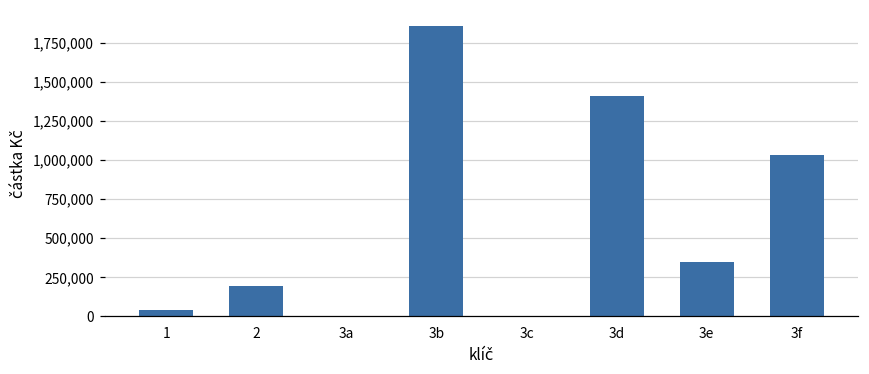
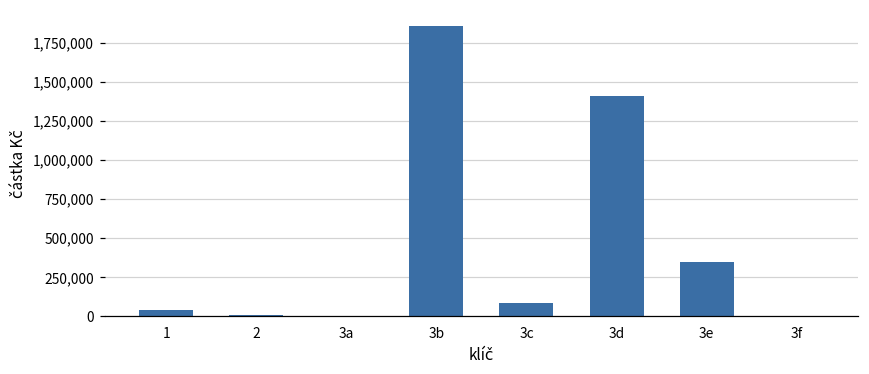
2: 190,000 -> 10,000
3c: 0 -> 80,000
3f: 1,030,000 -> 0
